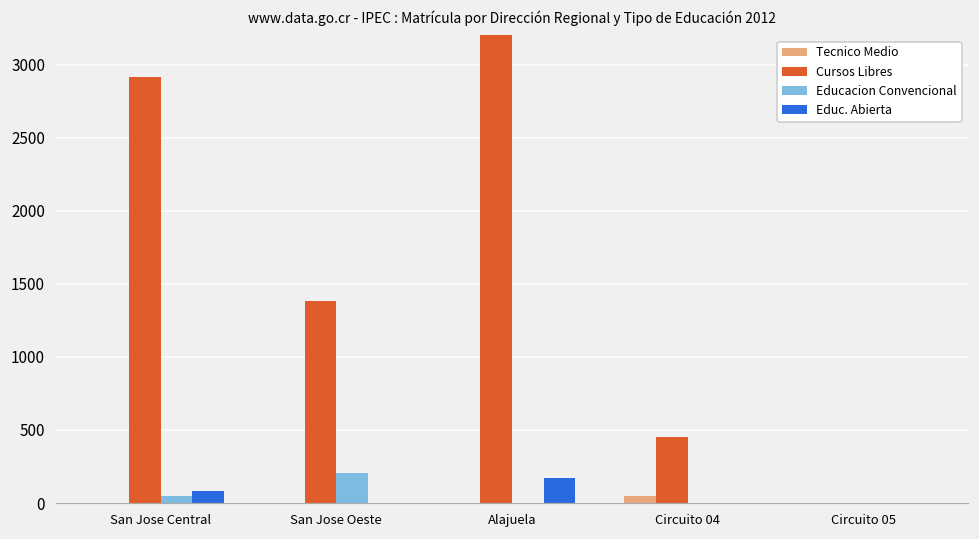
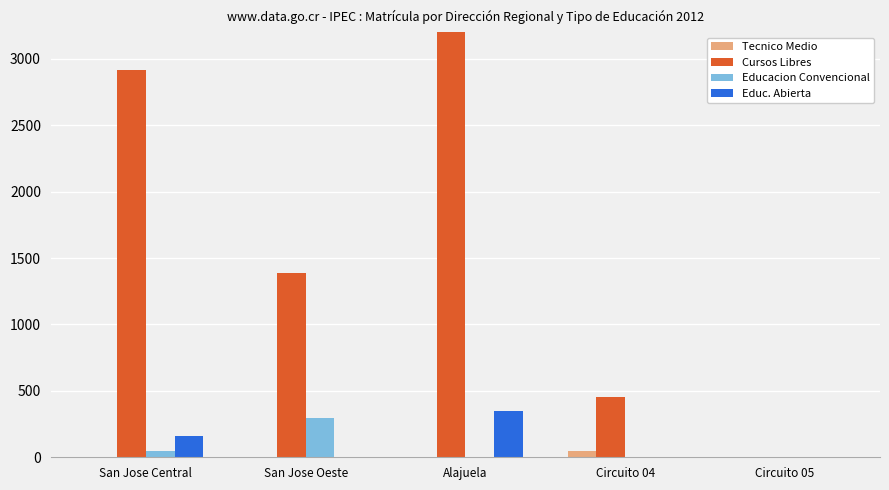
Educ. Abierta, San Jose Central: 90 -> 160
Educacion Convencional, San Jose Oeste: 210 -> 300
Educ. Abierta, Alajuela: 170 -> 350
